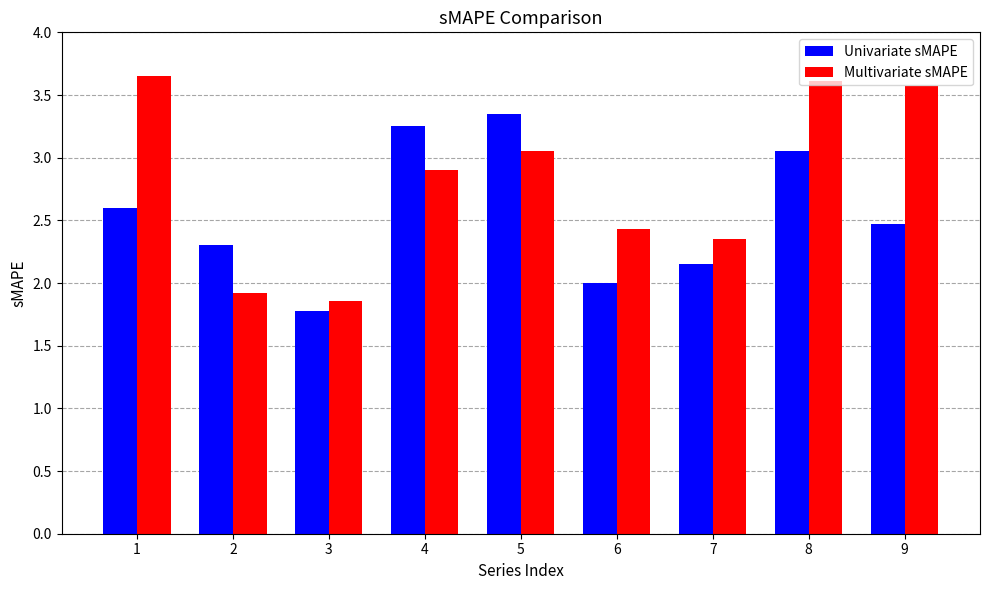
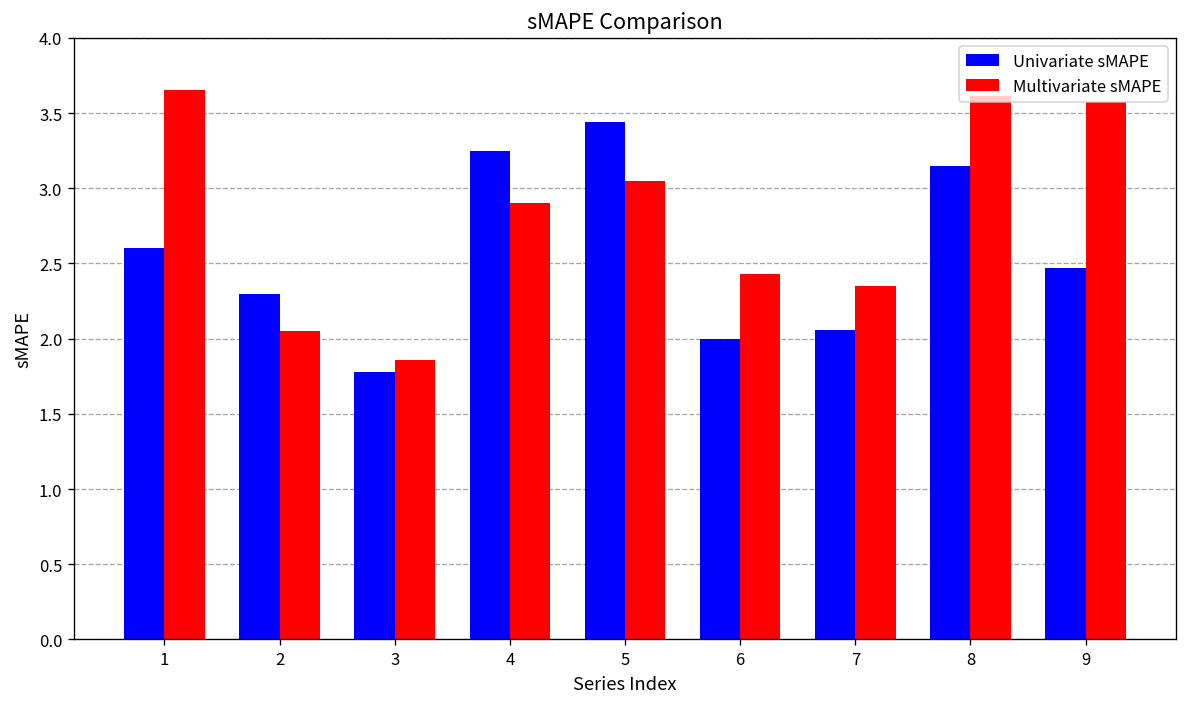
Multivariate sMAPE, 2: 1.92 -> 2.05
Univariate sMAPE, 5: 3.35 -> 3.44
Univariate sMAPE, 7: 2.15 -> 2.06
Univariate sMAPE, 8: 3.05 -> 3.15
